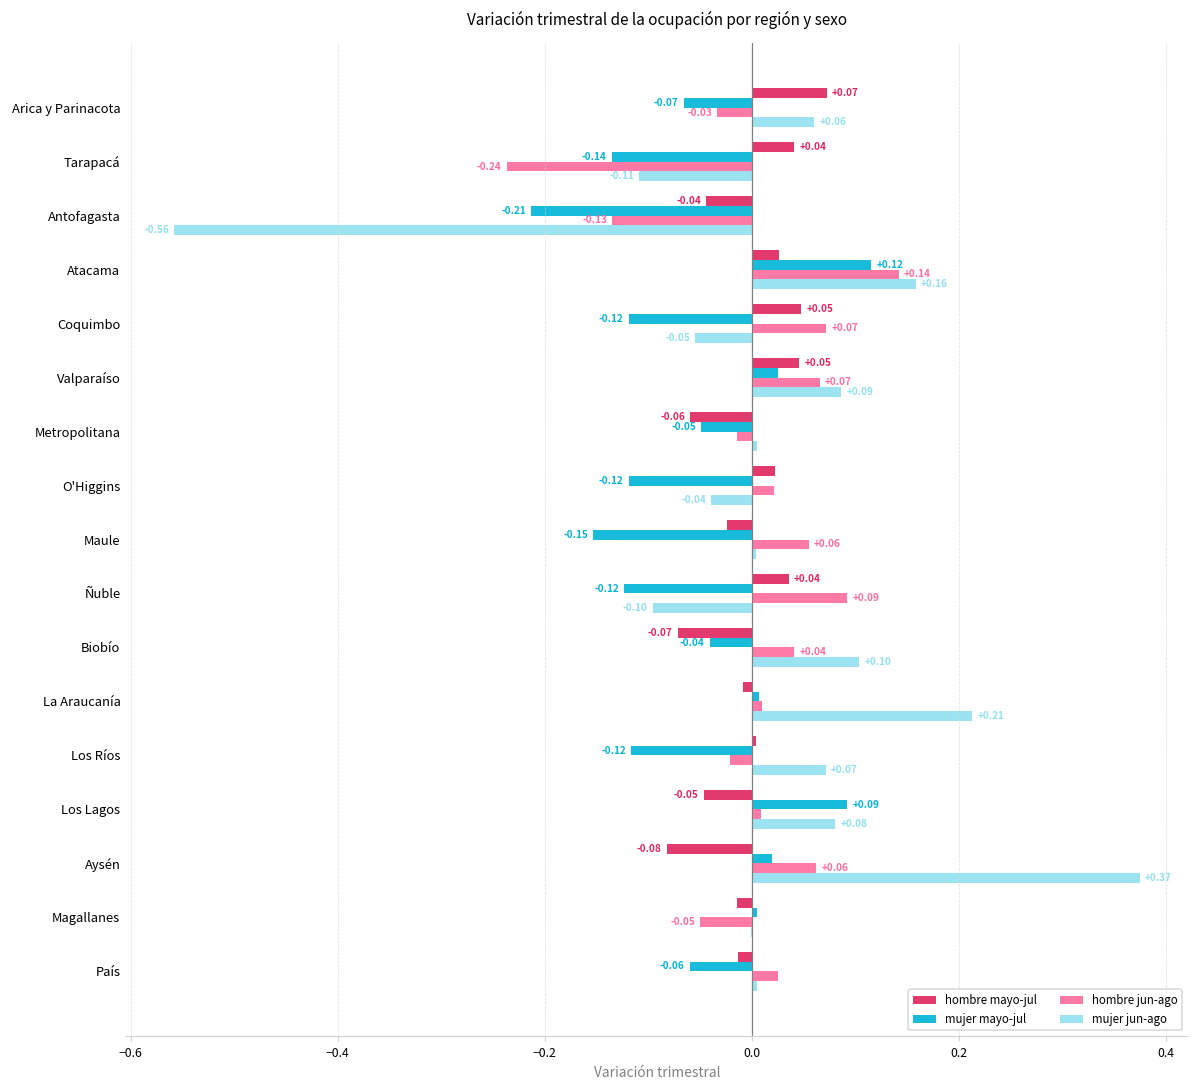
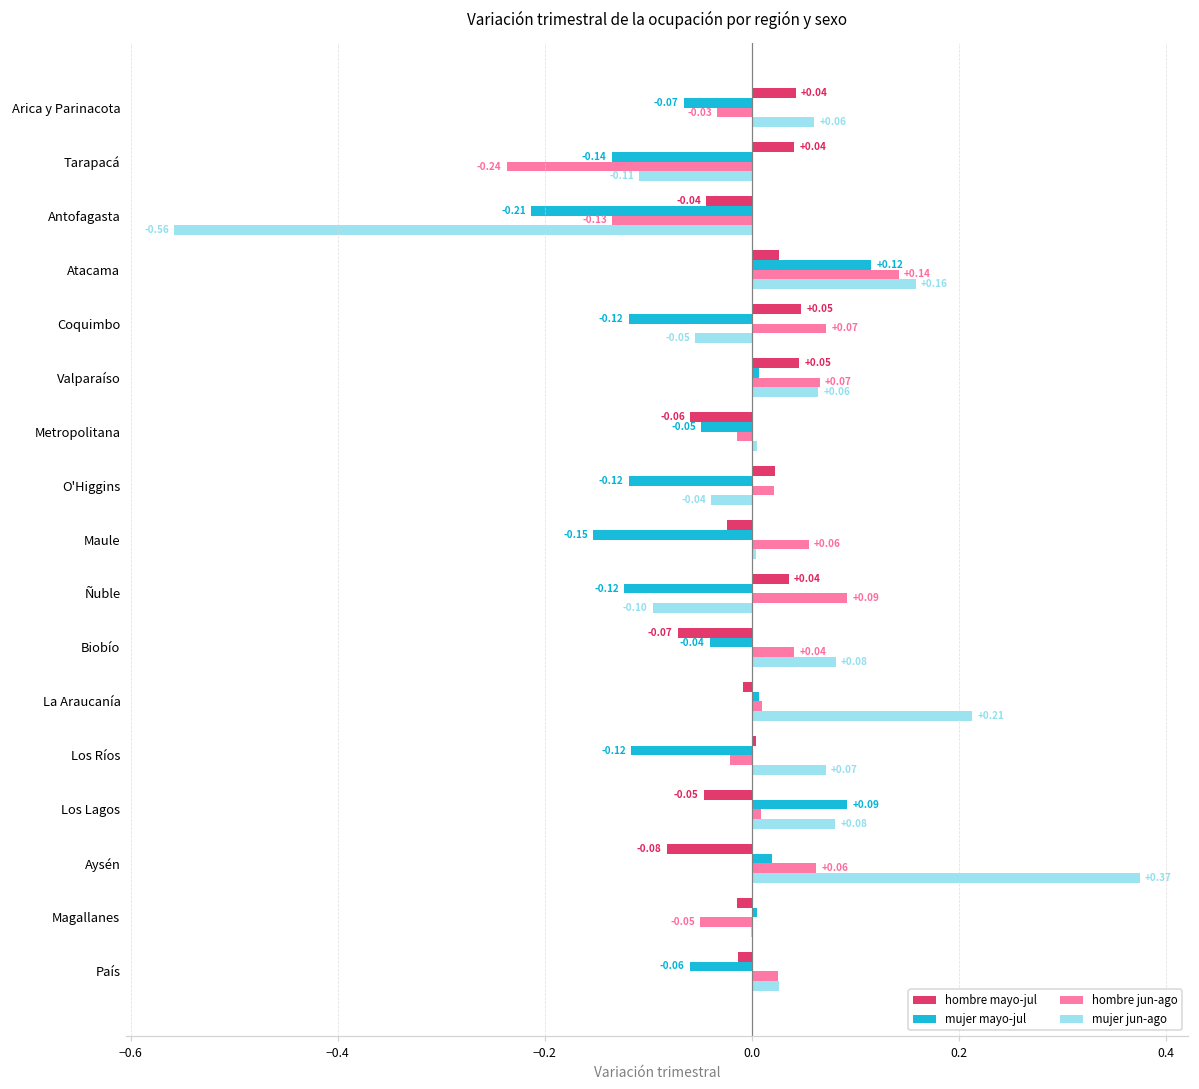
hombre mayo-jul, Arica y Parinacota: +0.07 -> +0.04
mujer mayo-jul, Valparaíso: 0.02 -> 0.01
mujer jun-ago, Valparaíso: +0.09 -> +0.06
mujer jun-ago, Biobío: +0.10 -> +0.08
mujer jun-ago, País: 0.01 -> 0.03
